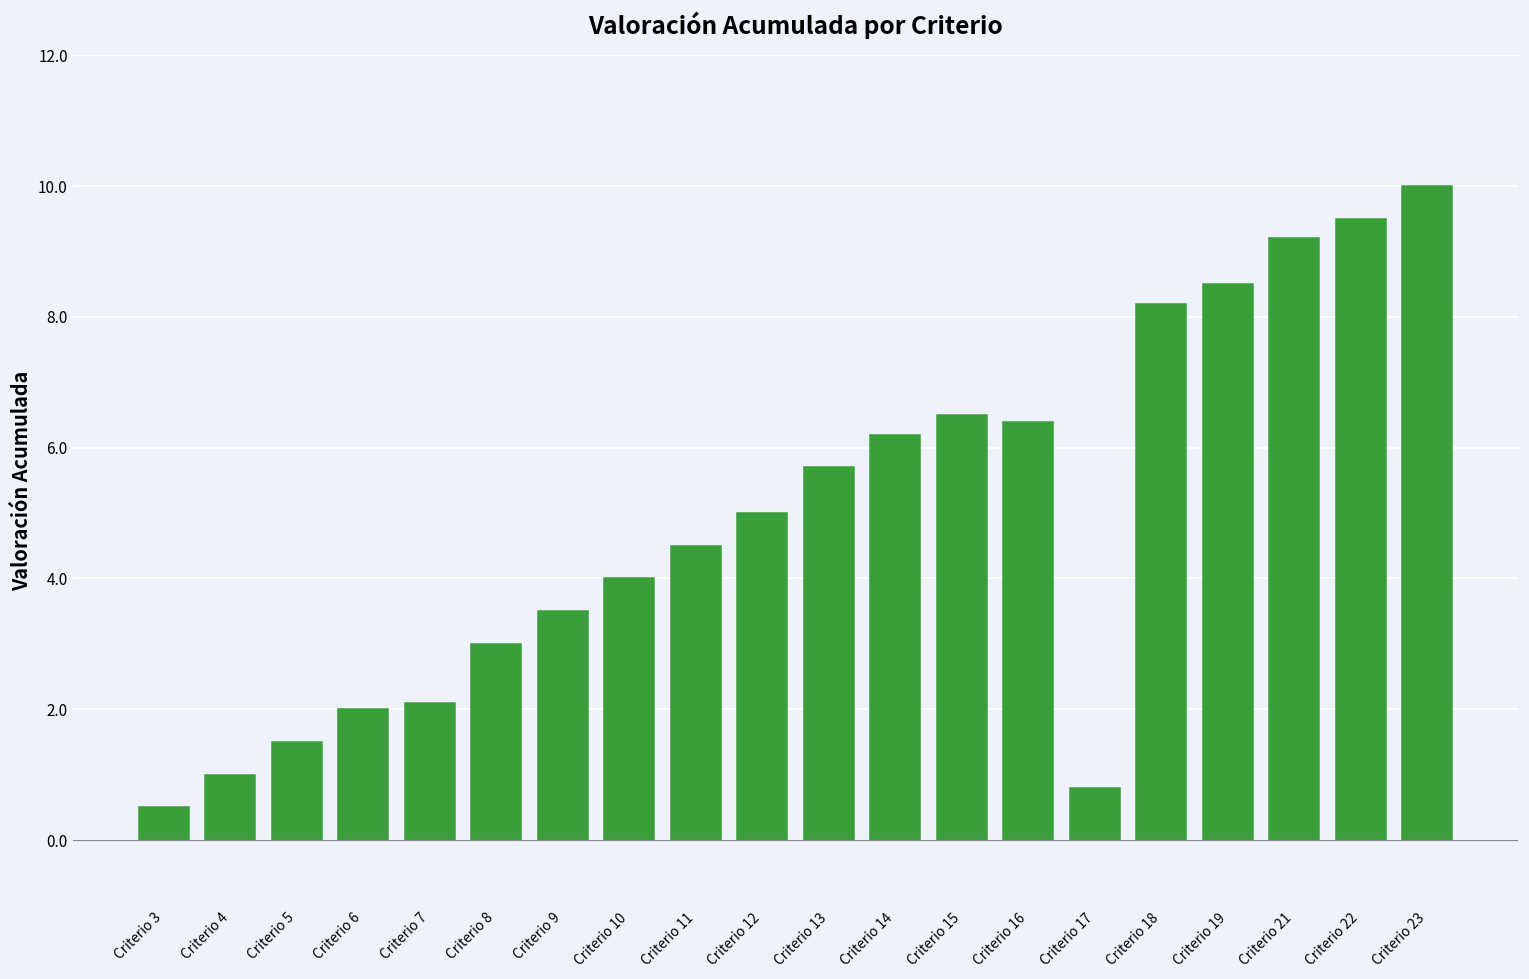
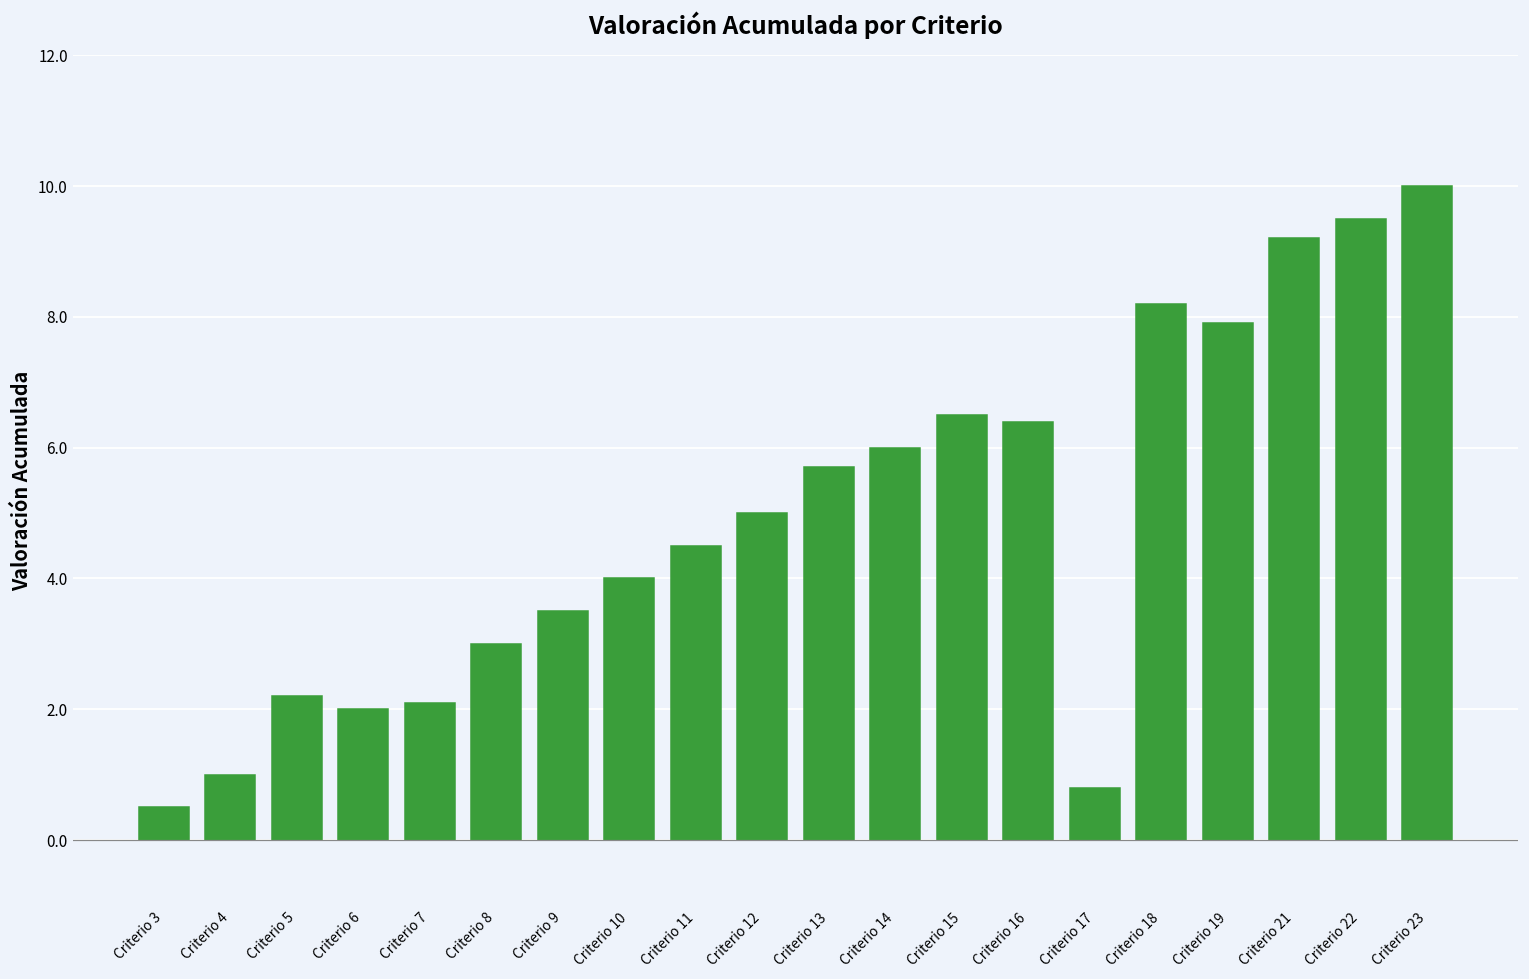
Criterio 5: 1.5 -> 2.2
Criterio 14: 6.2 -> 6.0
Criterio 19: 8.5 -> 7.9
